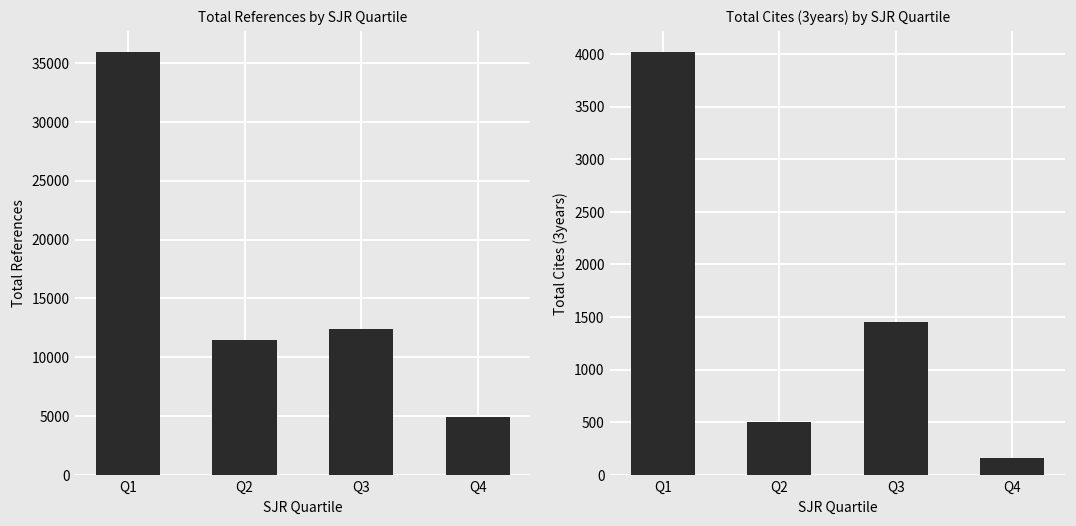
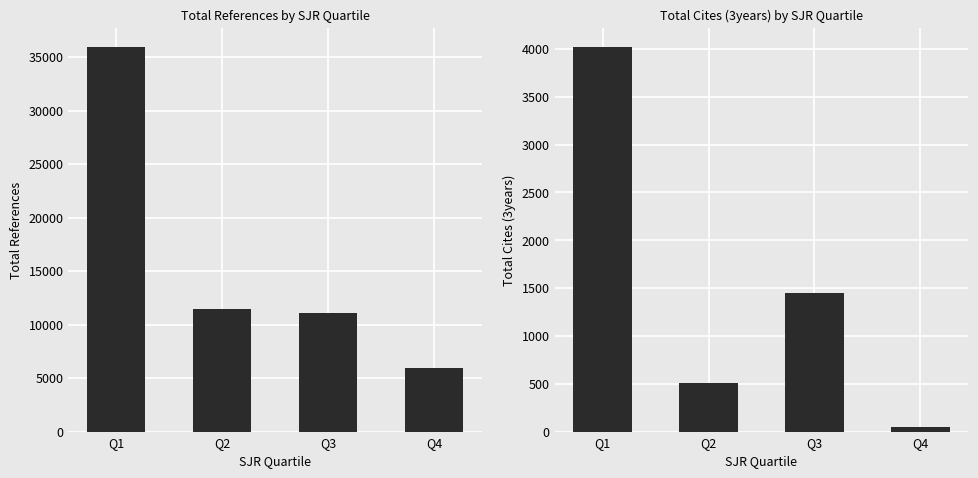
Total References by SJR Quartile, Q3: 12400 -> 11100
Total References by SJR Quartile, Q4: 4900 -> 5900
Total Cites (3years) by SJR Quartile, Q4: 200 -> 0
